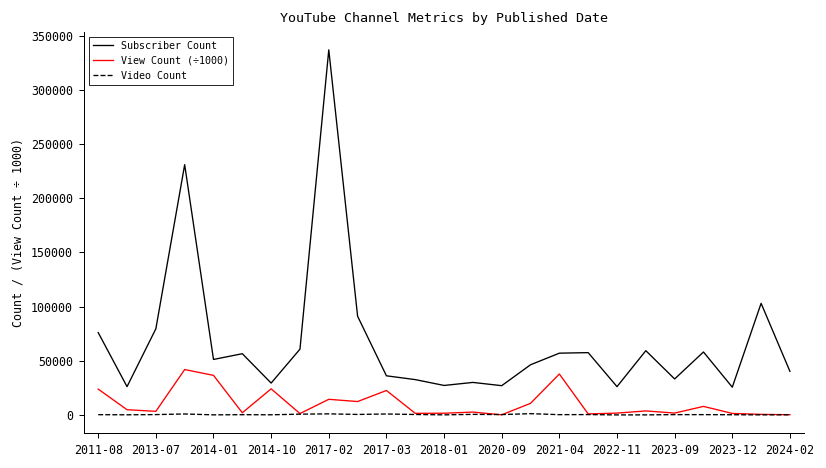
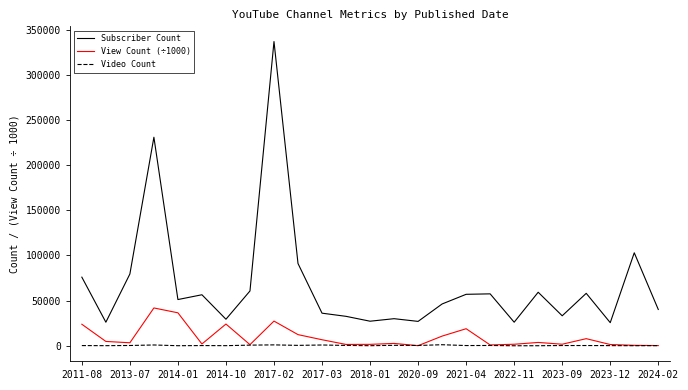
View Count (÷1000), 2017-02: 10000 -> 30000
View Count (÷1000), 2017-03: 20000 -> 10000
View Count (÷1000), 2021-04: 40000 -> 20000
